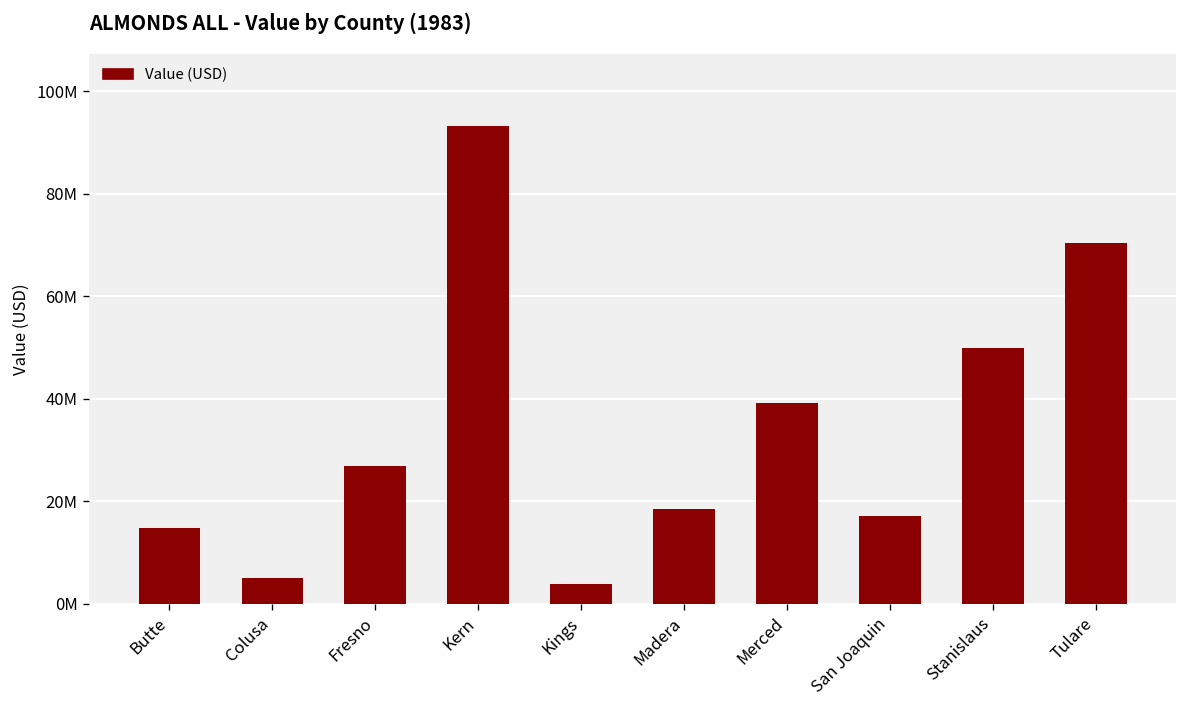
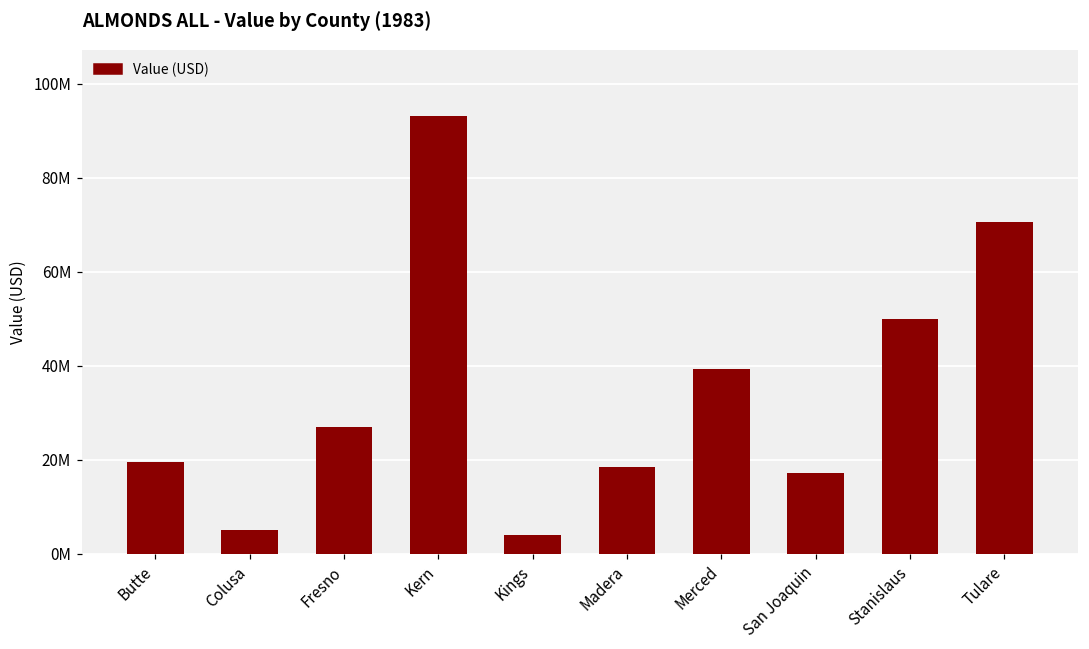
Butte: 15000000 -> 20000000
